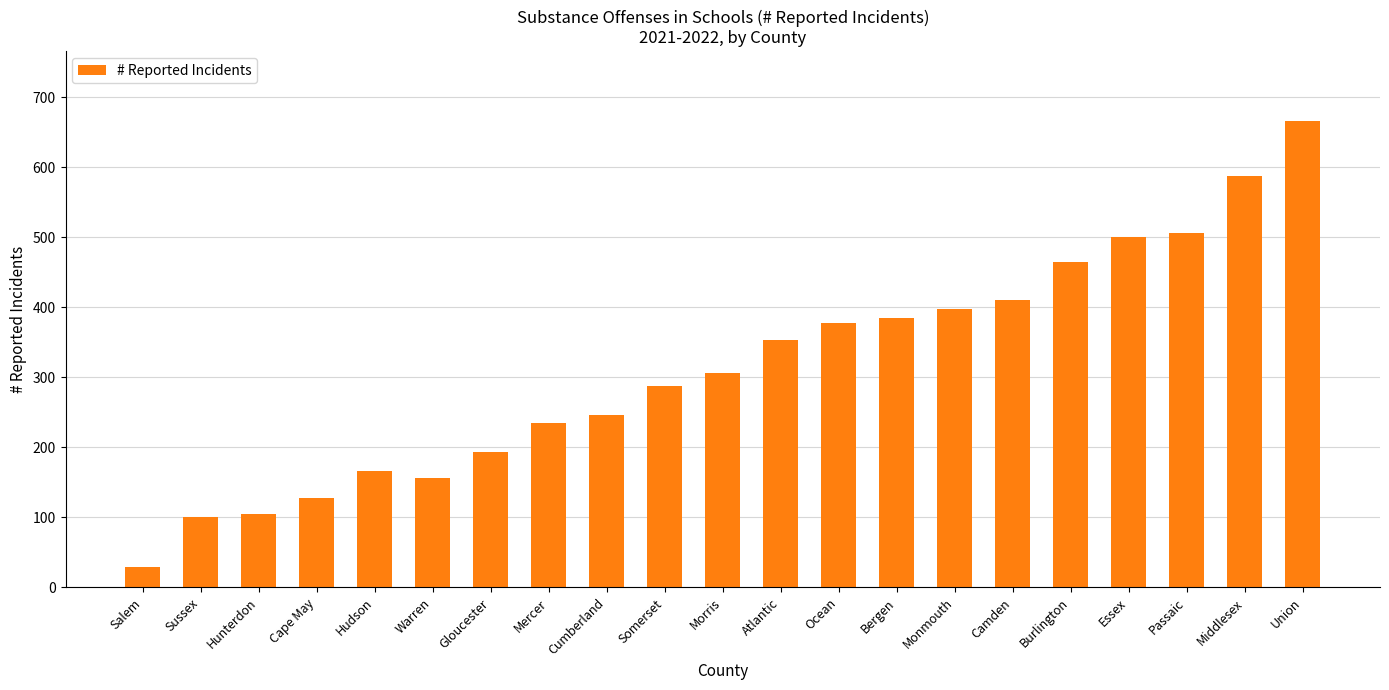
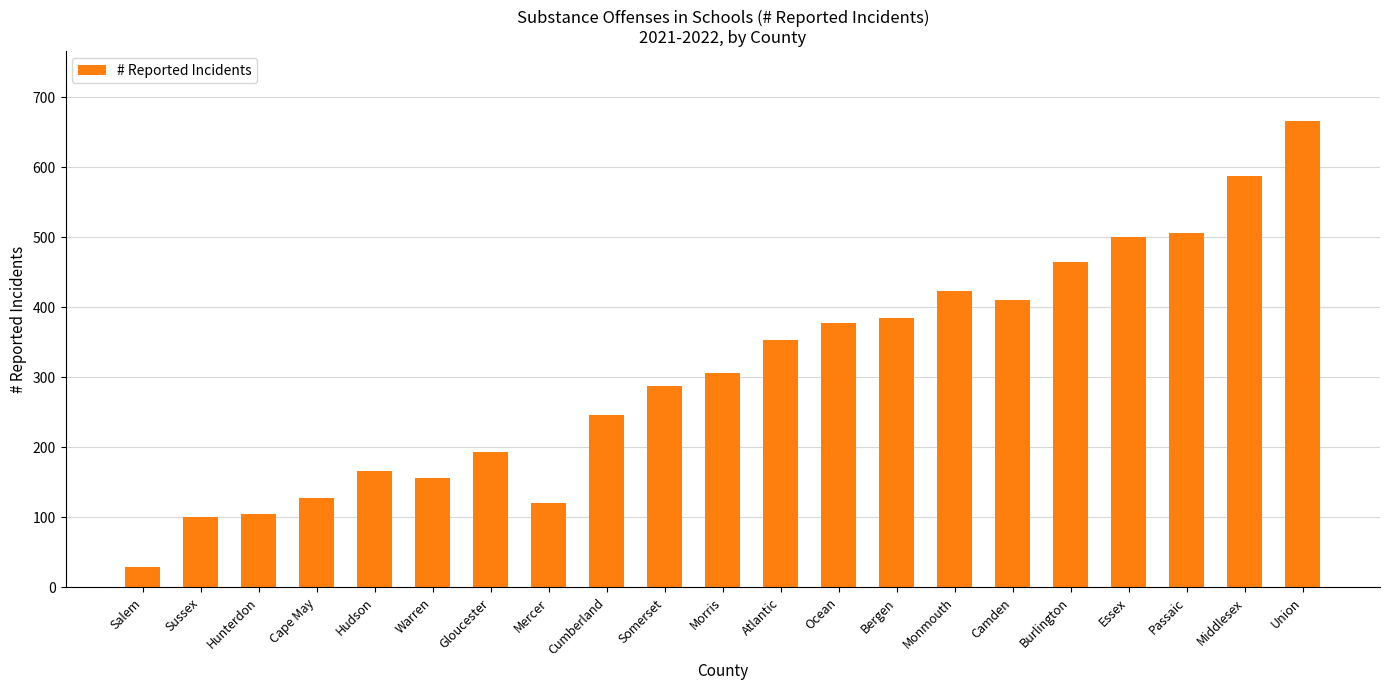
Mercer: 240 -> 120
Monmouth: 400 -> 420
